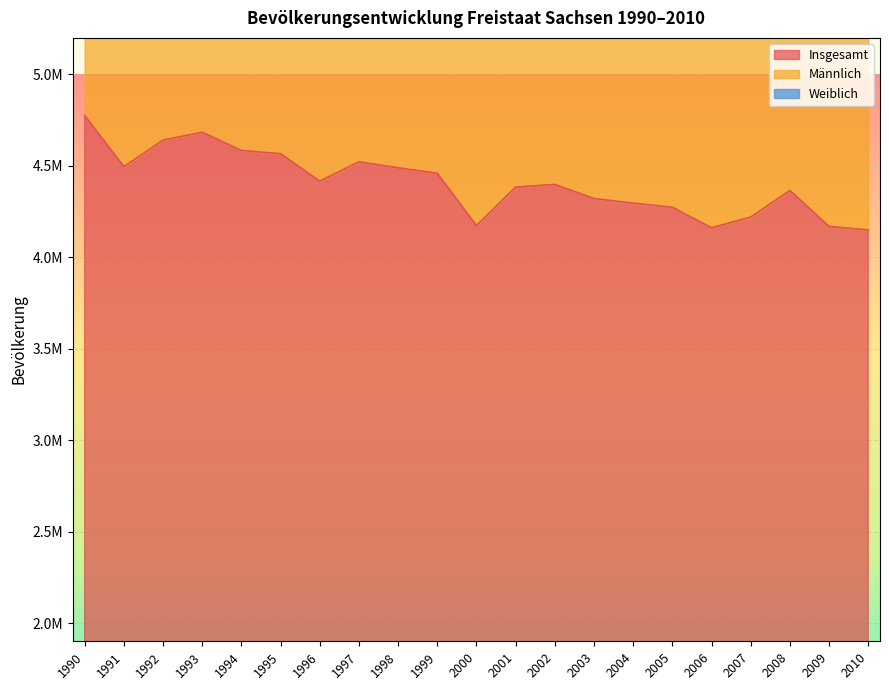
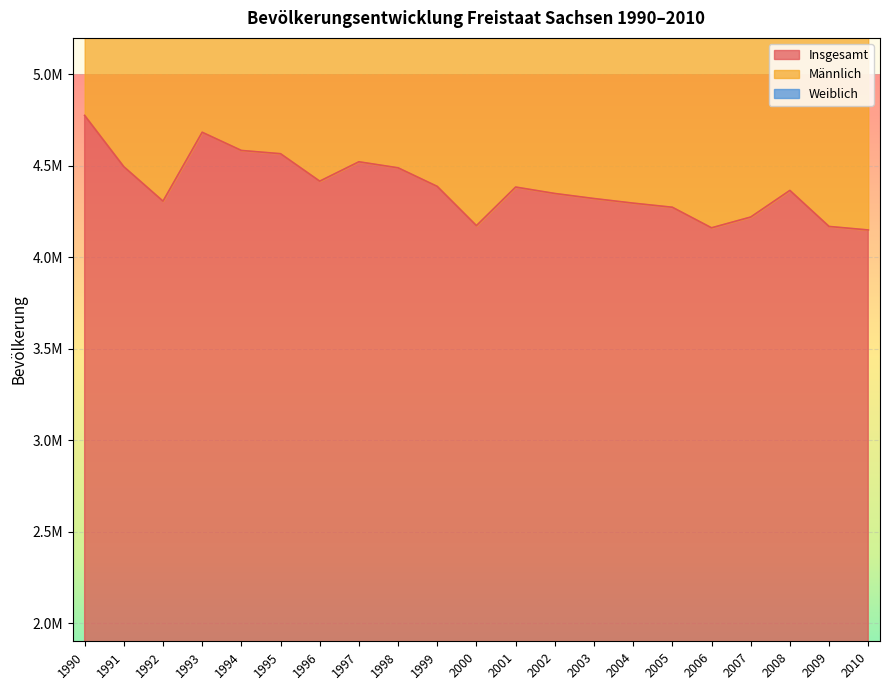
Insgesamt, 1992: 4640000 -> 4310000
Insgesamt, 1999: 4460000 -> 4390000
Insgesamt, 2002: 4400000 -> 4350000
